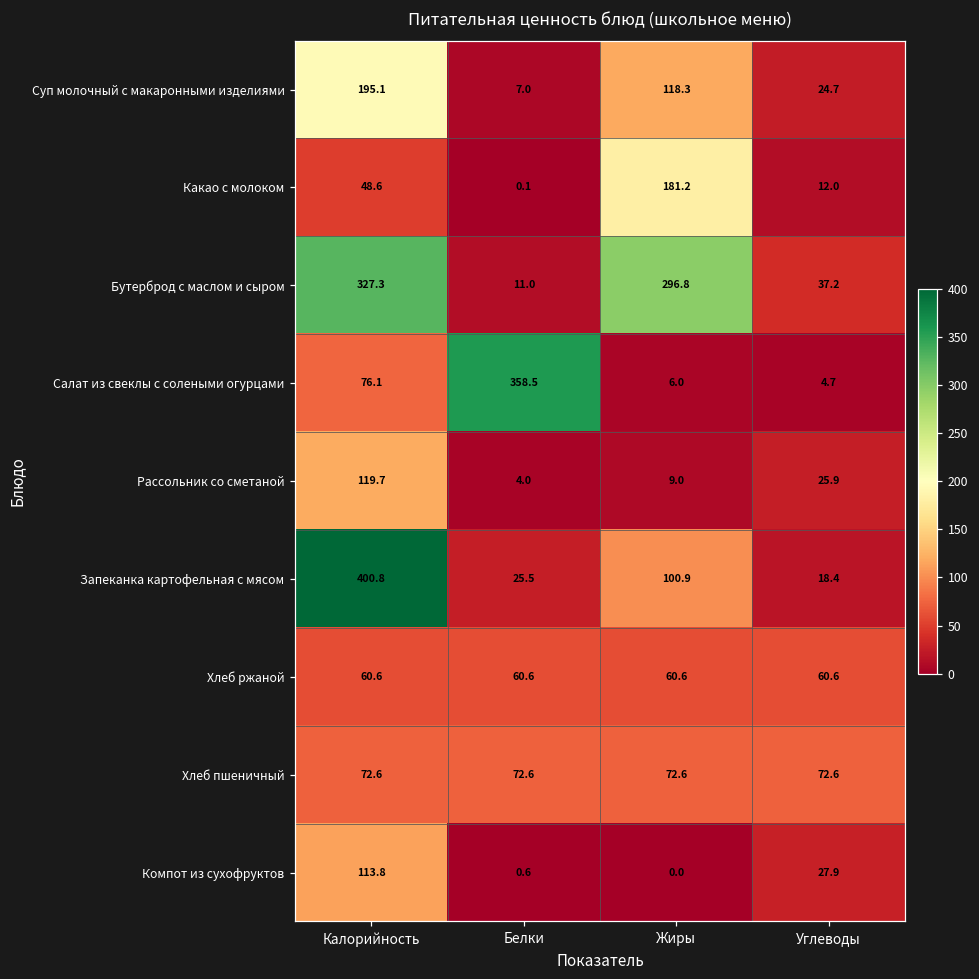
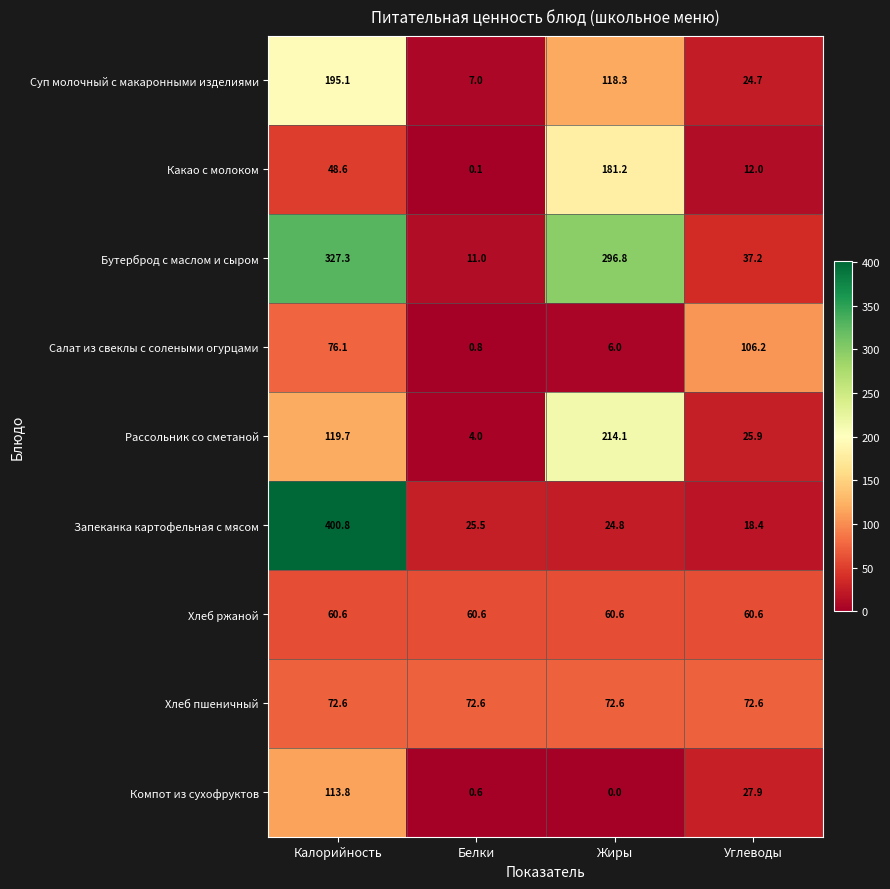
Салат из свеклы с солеными огурцами, Белки: 358.5 -> 0.8
Салат из свеклы с солеными огурцами, Углеводы: 4.7 -> 106.2
Рассольник со сметаной, Жиры: 9.0 -> 214.1
Запеканка картофельная с мясом, Жиры: 100.9 -> 24.8
